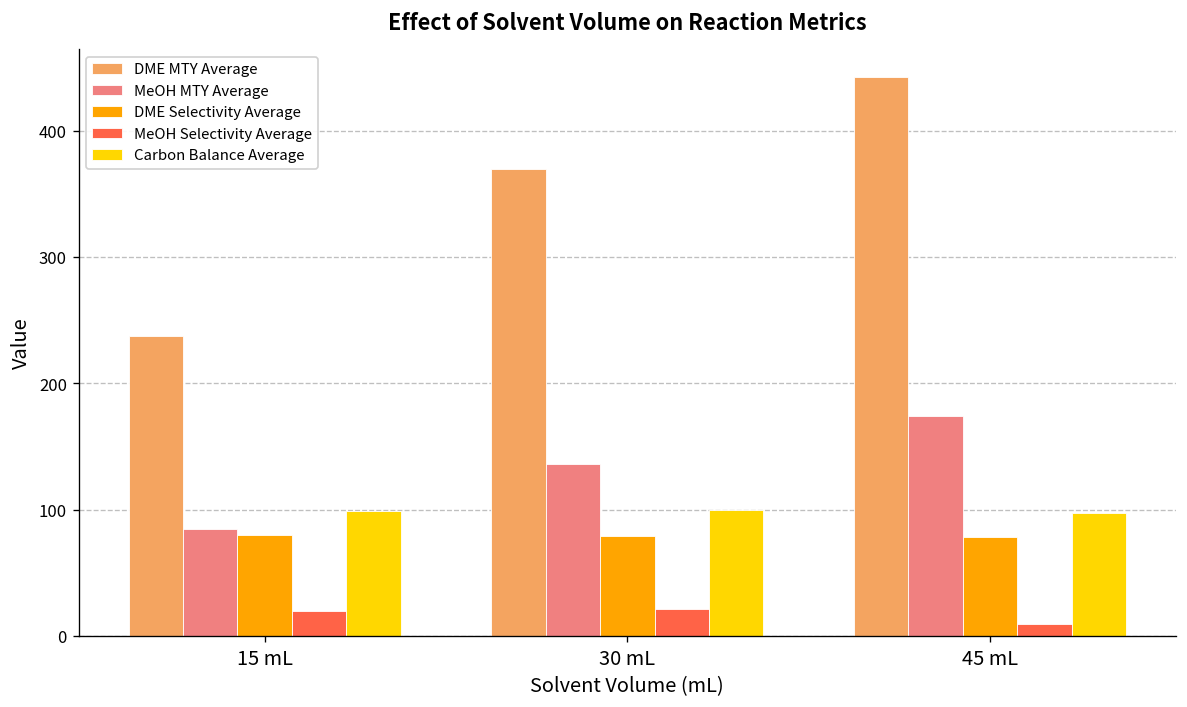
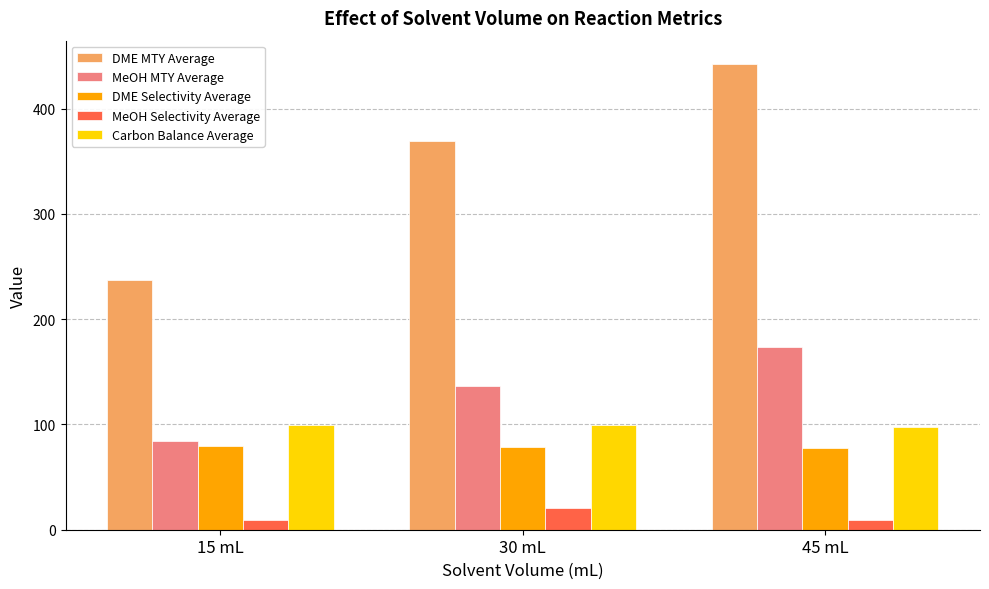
MeOH Selectivity Average, 15 mL: 20 -> 10
